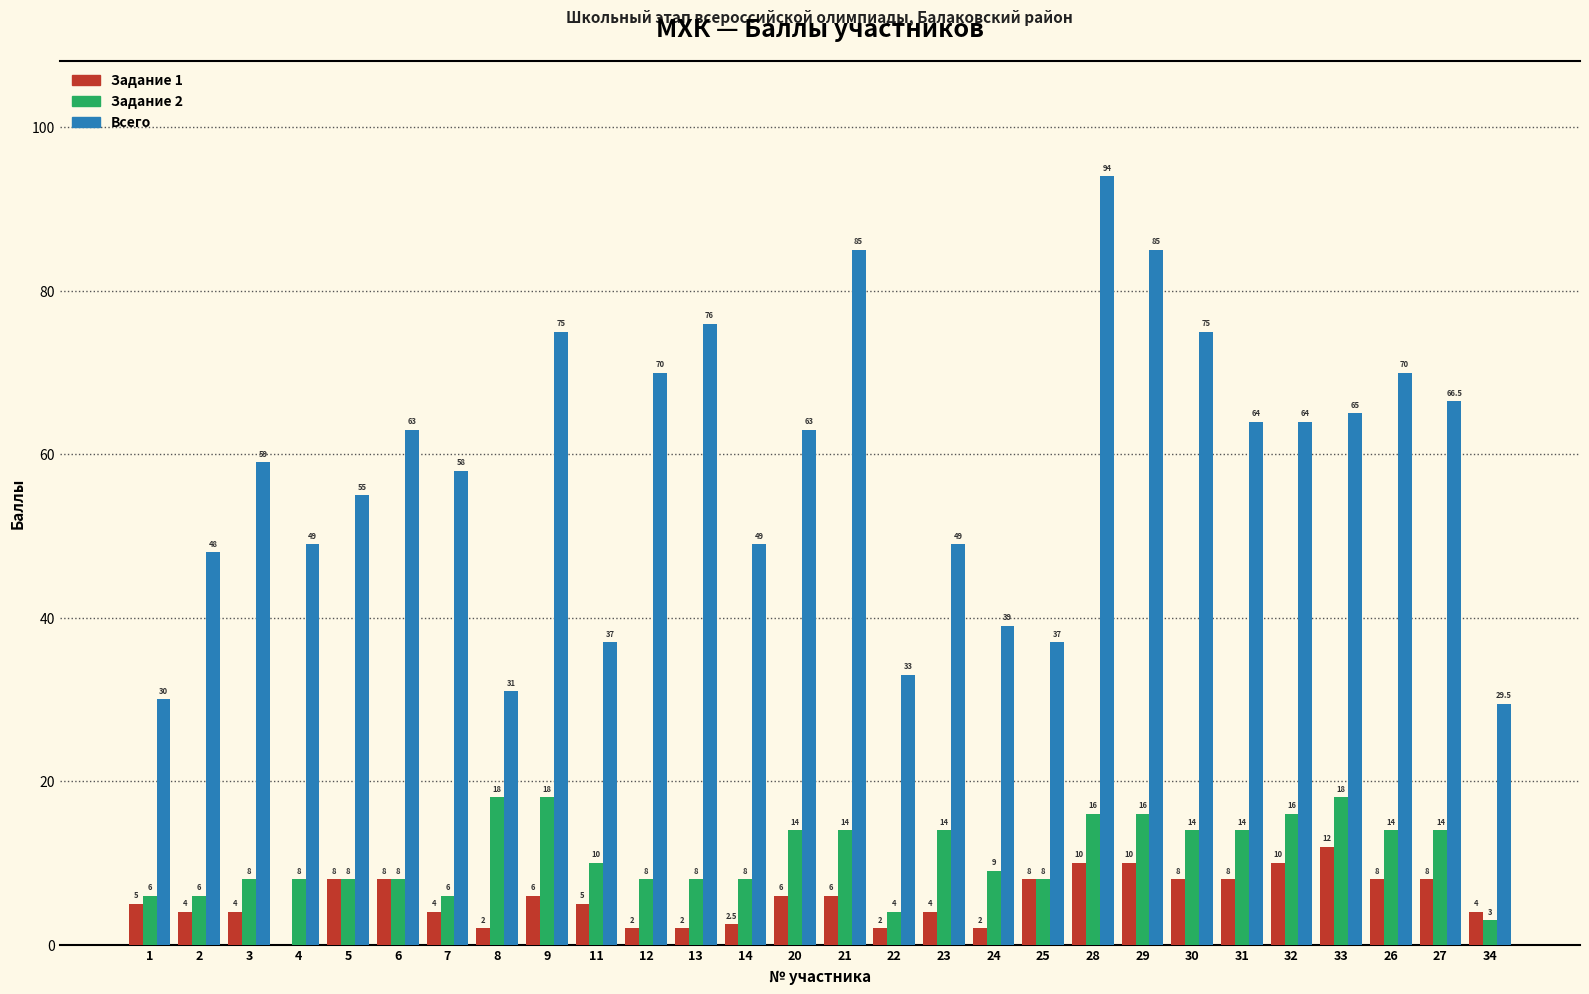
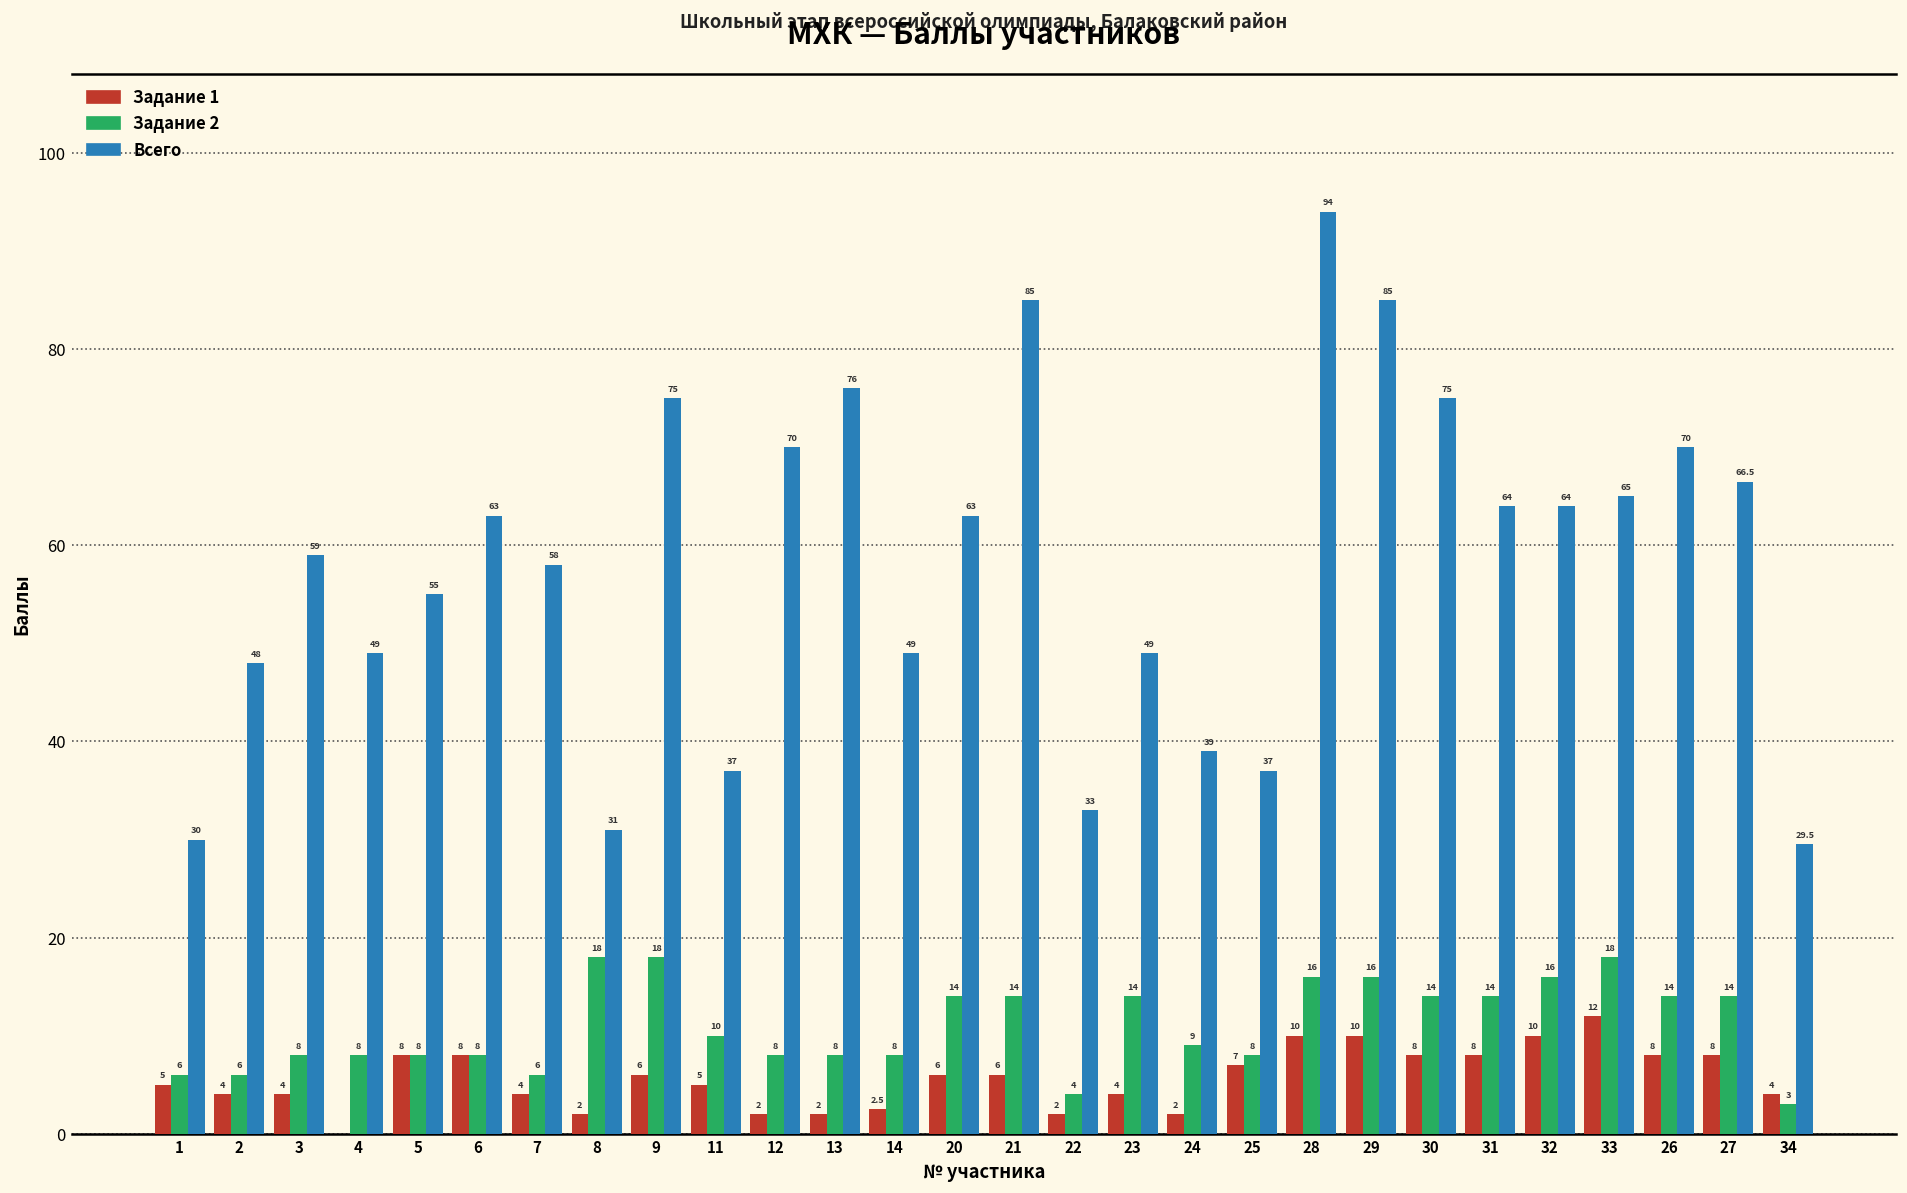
Задание 1, 25: 8 -> 7
